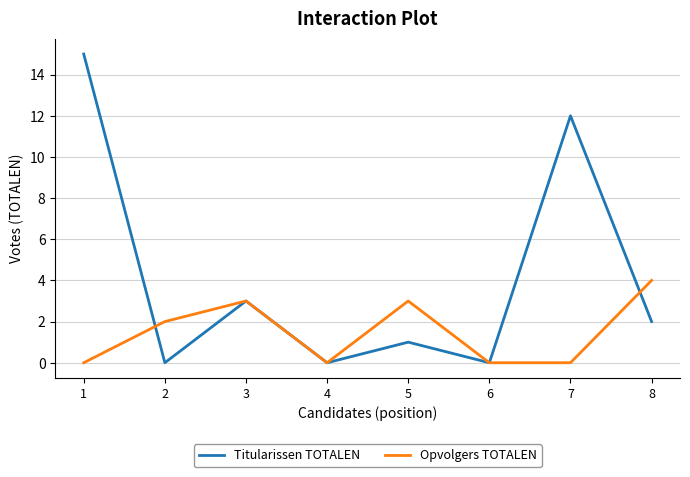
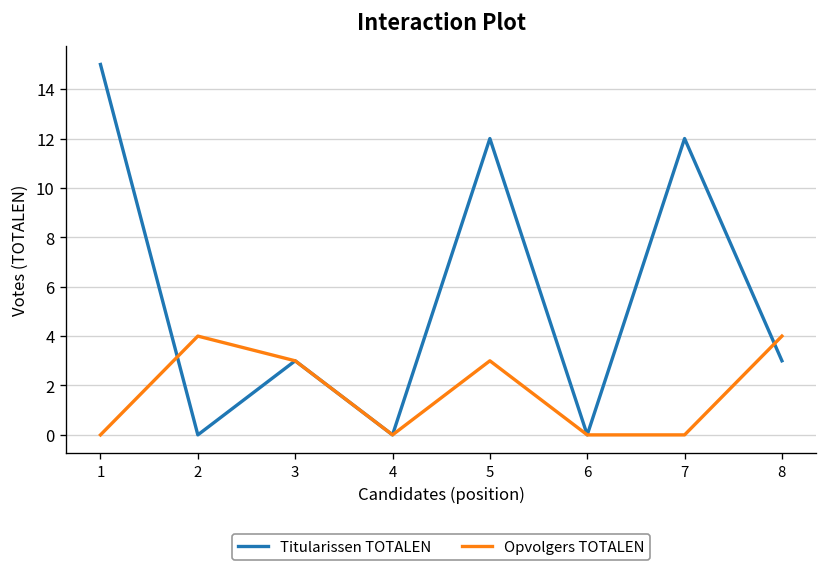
Opvolgers TOTALEN, 2: 2 -> 4
Titularissen TOTALEN, 5: 1 -> 12
Titularissen TOTALEN, 8: 2 -> 3
